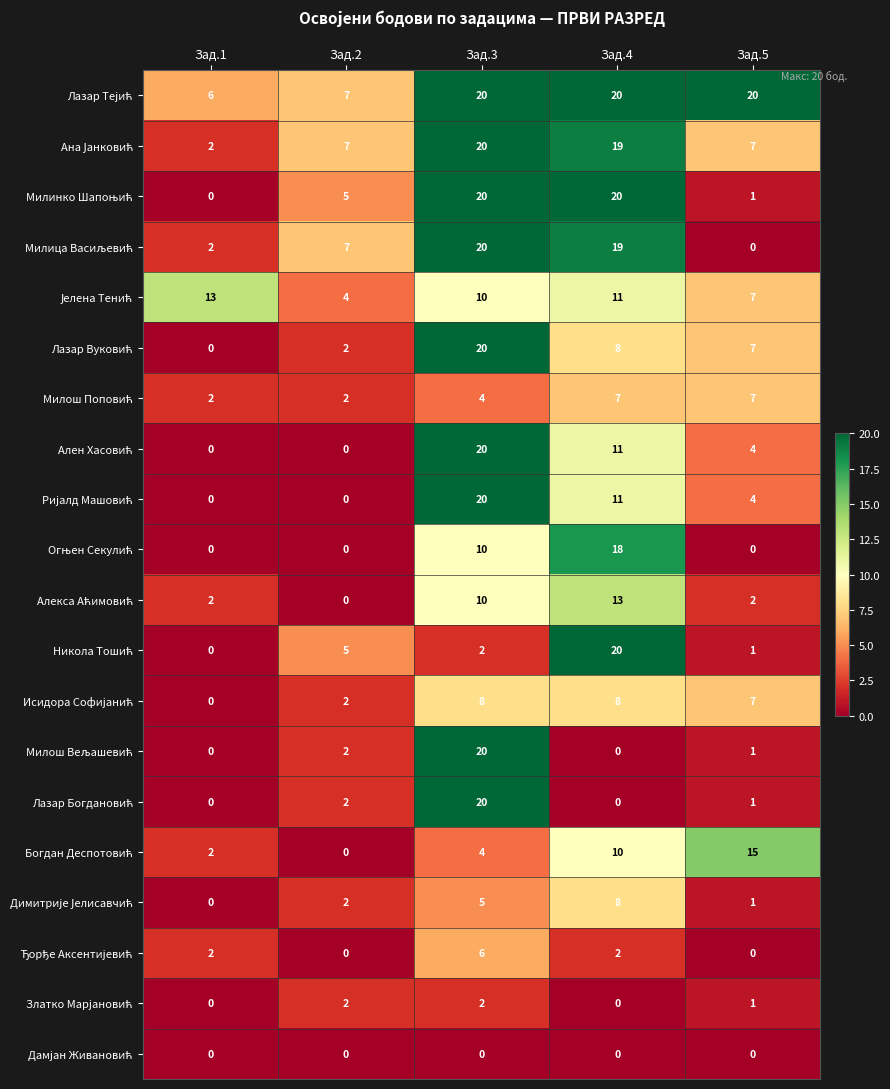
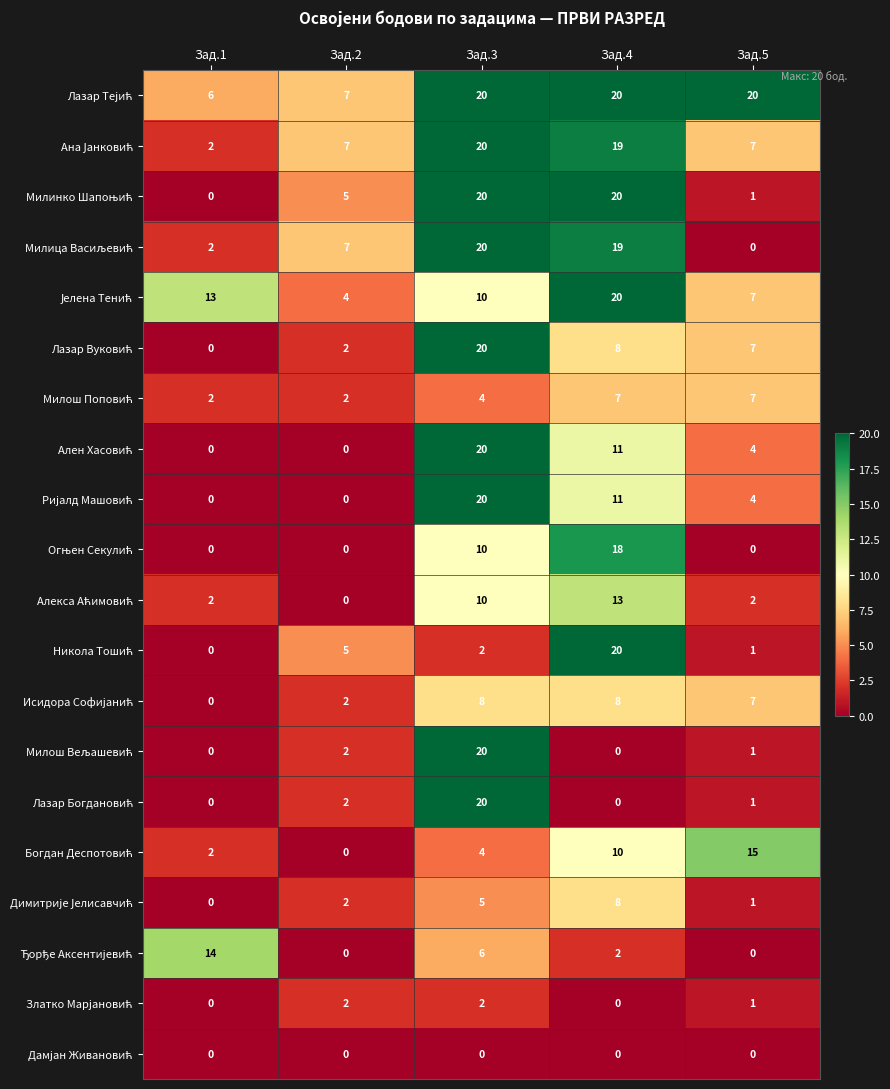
Јелена Тенић, Зад.4: 11 -> 20
Ђорђе Аксентијевић, Зад.1: 2 -> 14
